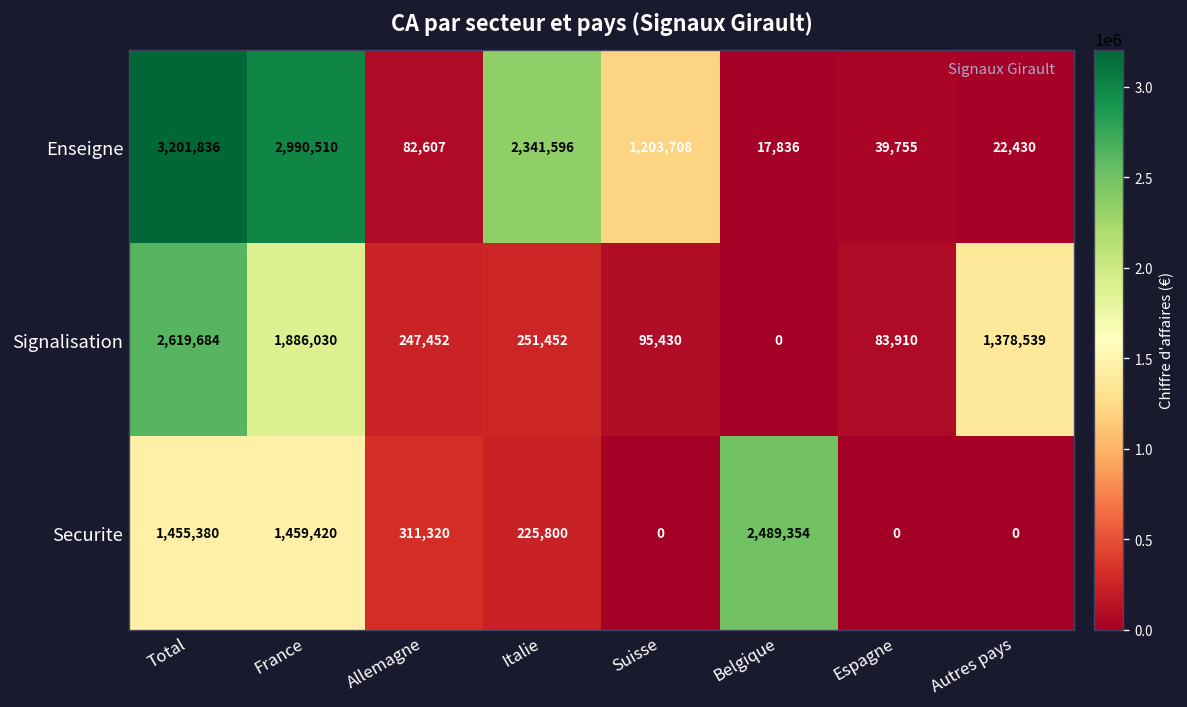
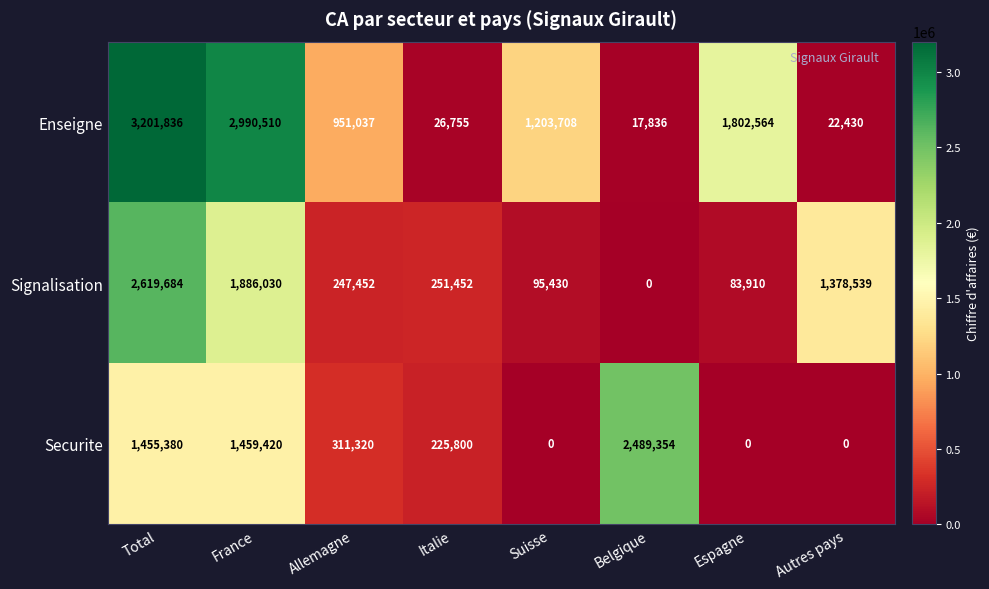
Enseigne, Allemagne: 82,607 -> 951,037
Enseigne, Italie: 2,341,596 -> 26,755
Enseigne, Espagne: 39,755 -> 1,802,564
